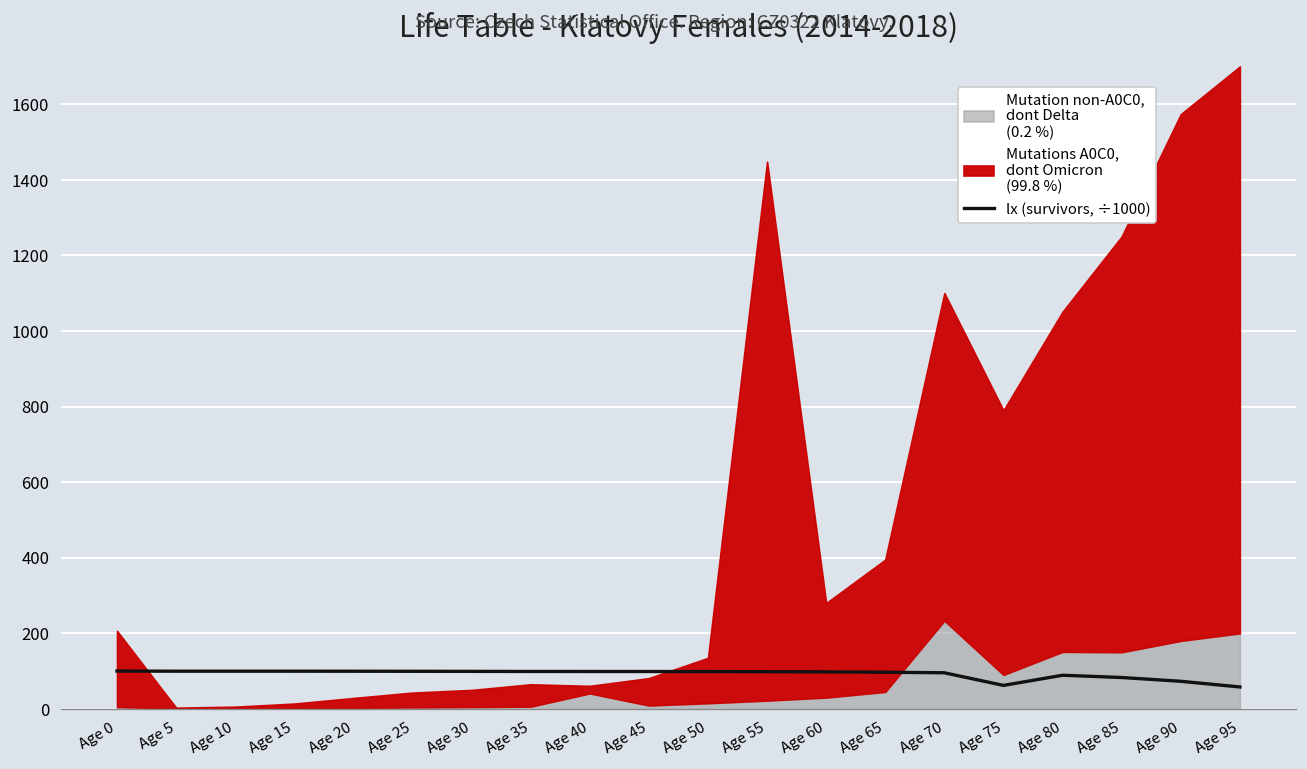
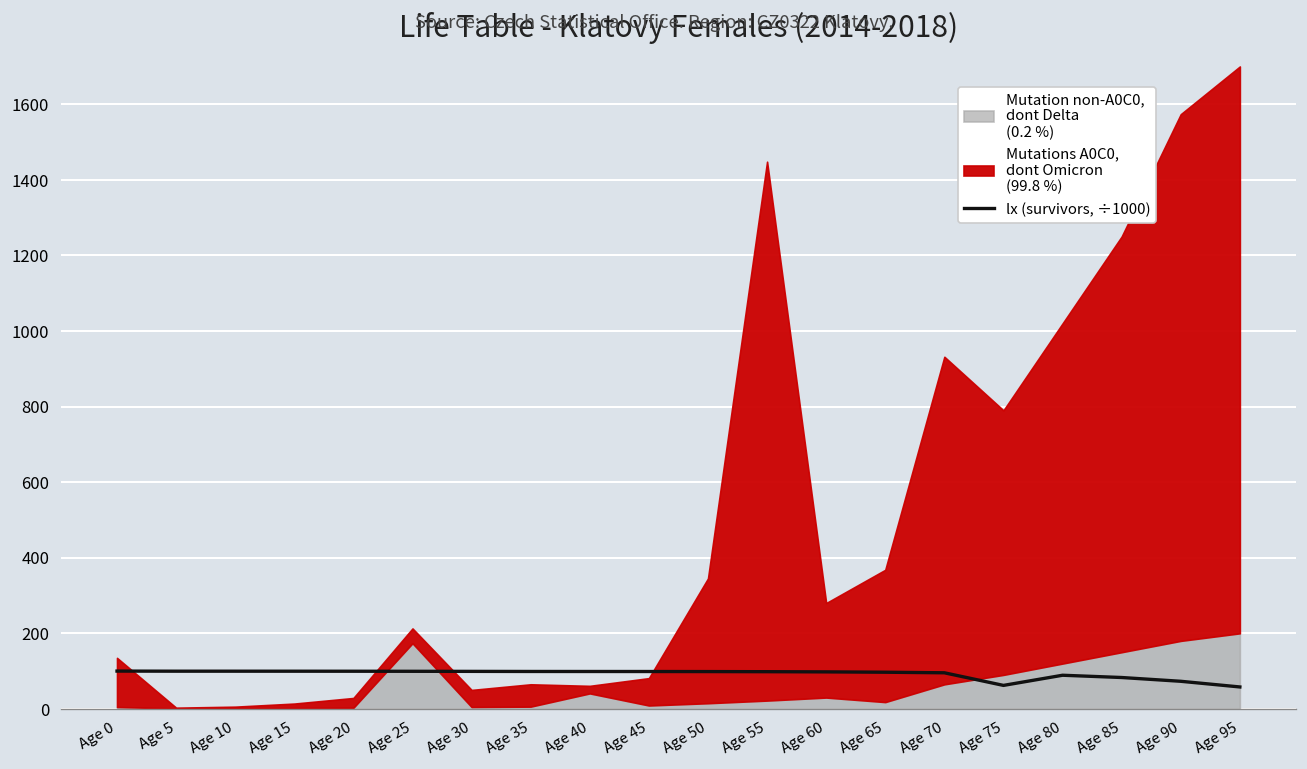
Mutations A0C0, dont Omicron (99.8 %), Age 0: 200 -> 130
Mutation non-A0C0, dont Delta (0.2 %), Age 25: 0 -> 170
Mutations A0C0, dont Omicron (99.8 %), Age 50: 120 -> 330
Mutation non-A0C0, dont Delta (0.2 %), Age 65: 50 -> 20
Mutation non-A0C0, dont Delta (0.2 %), Age 70: 230 -> 70
Mutation non-A0C0, dont Delta (0.2 %), Age 80: 150 -> 120
